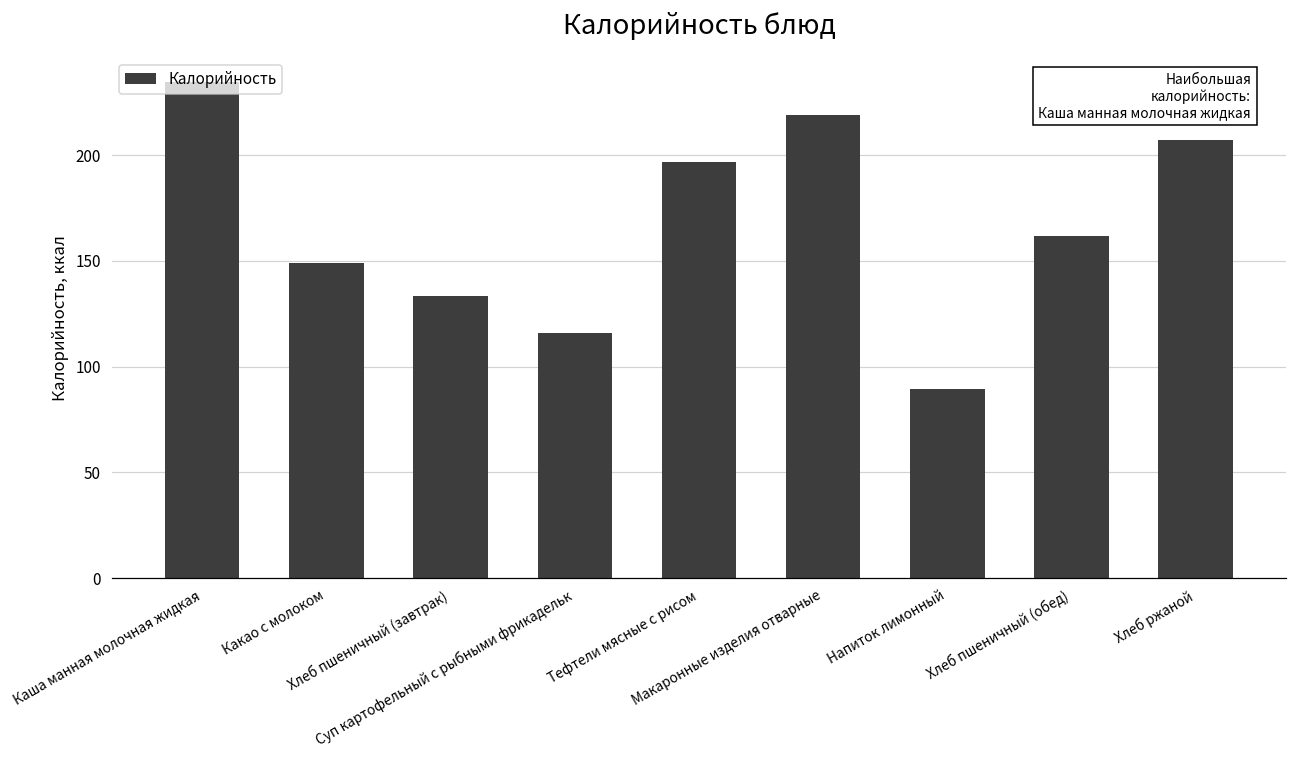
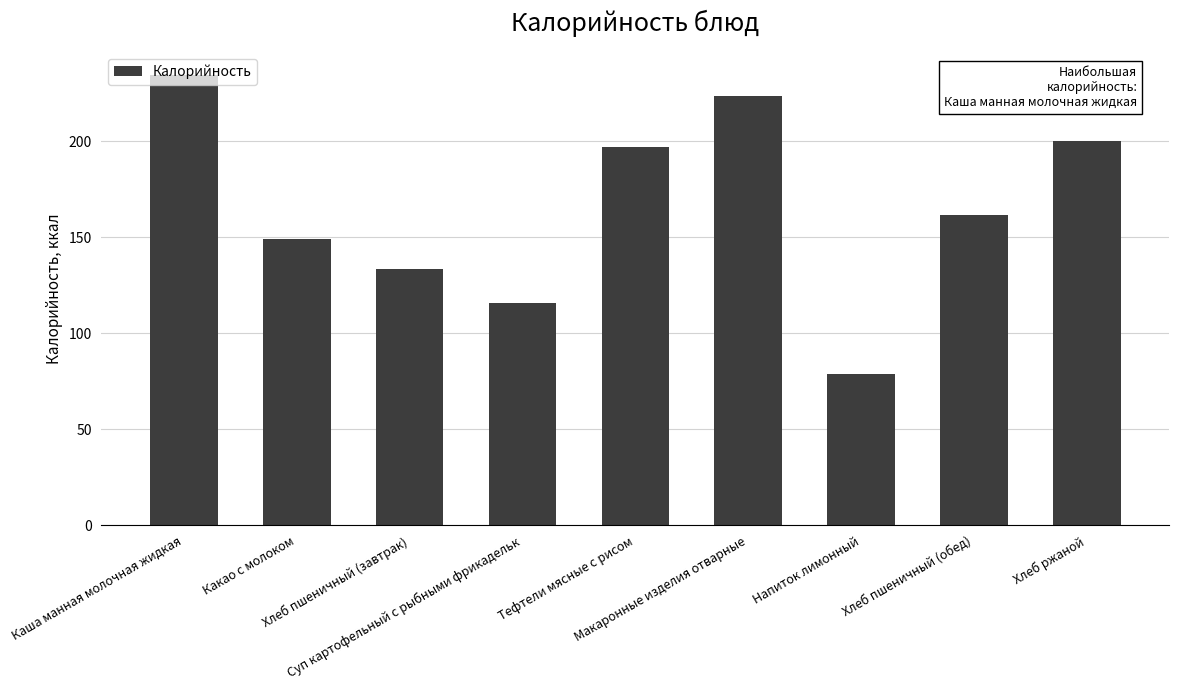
Макаронные изделия отварные: 219 -> 223
Напиток лимонный: 90 -> 79
Хлеб ржаной: 207 -> 200
